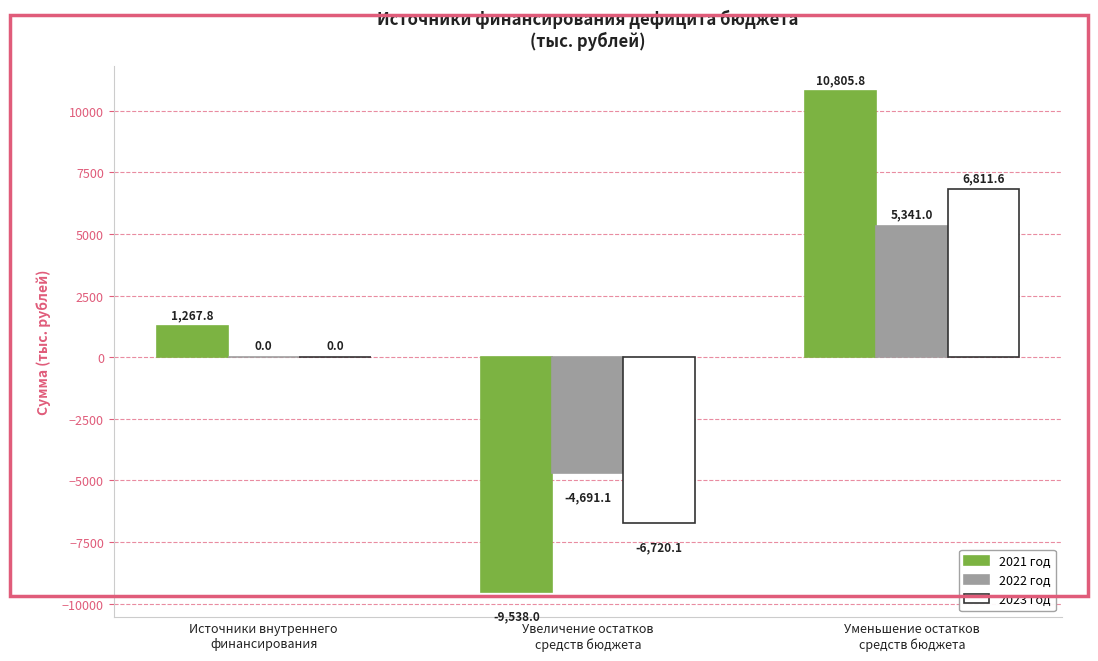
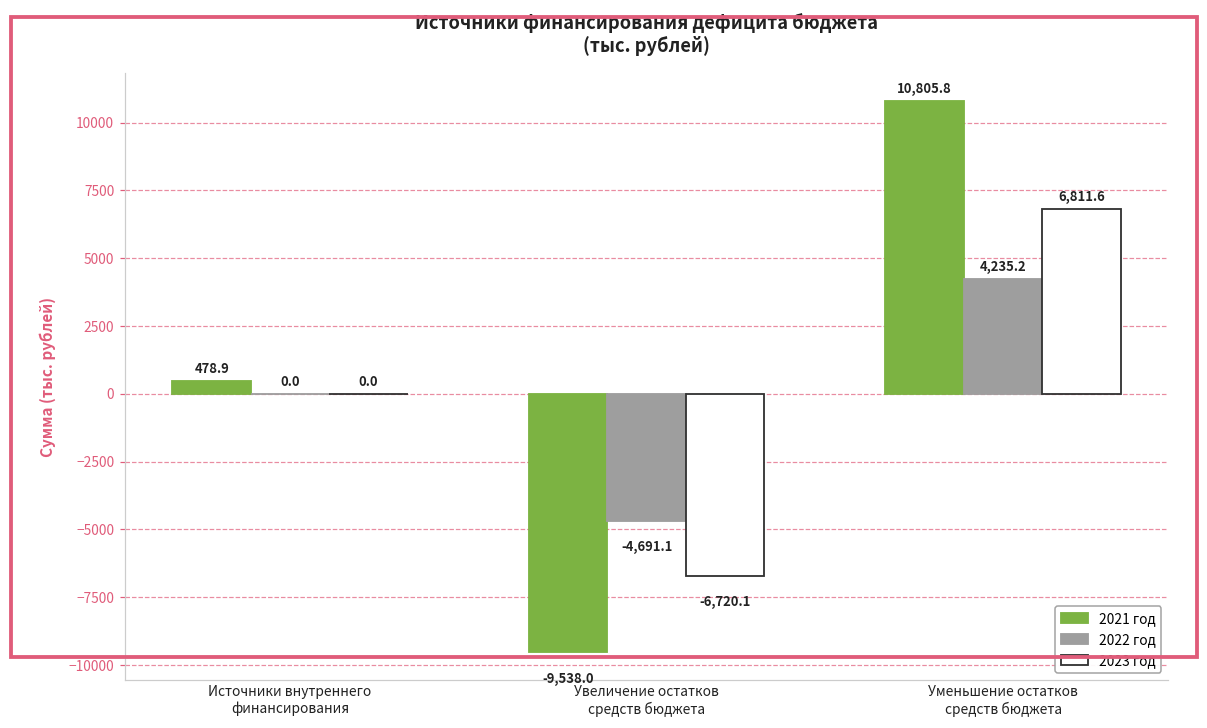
2021 год, Источники внутреннего финансирования: 1,267.8 -> 478.9
2022 год, Уменьшение остатков средств бюджета: 5,341.0 -> 4,235.2
